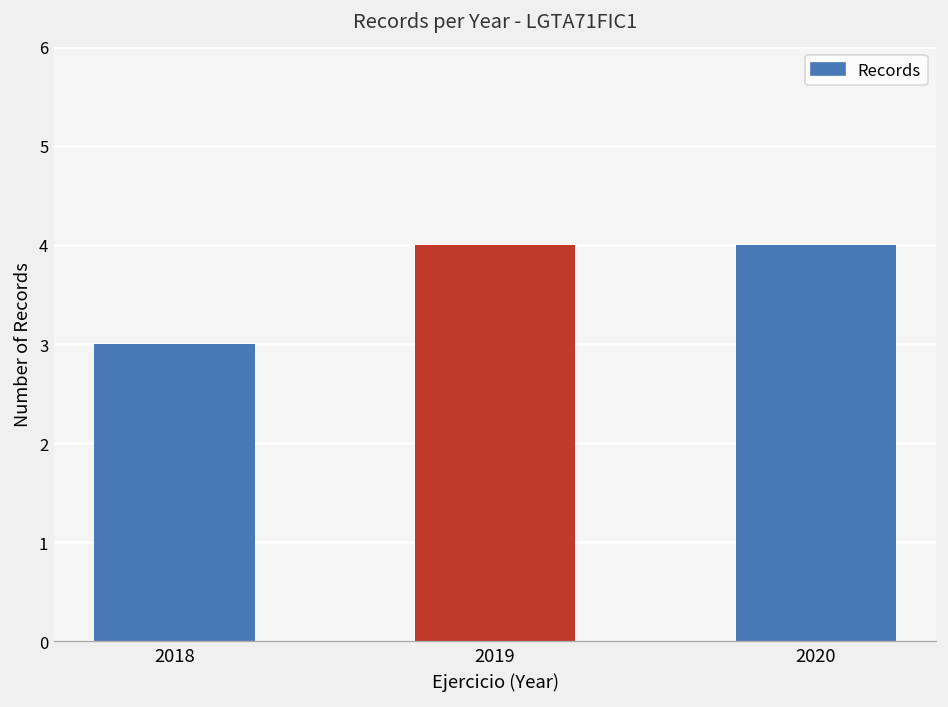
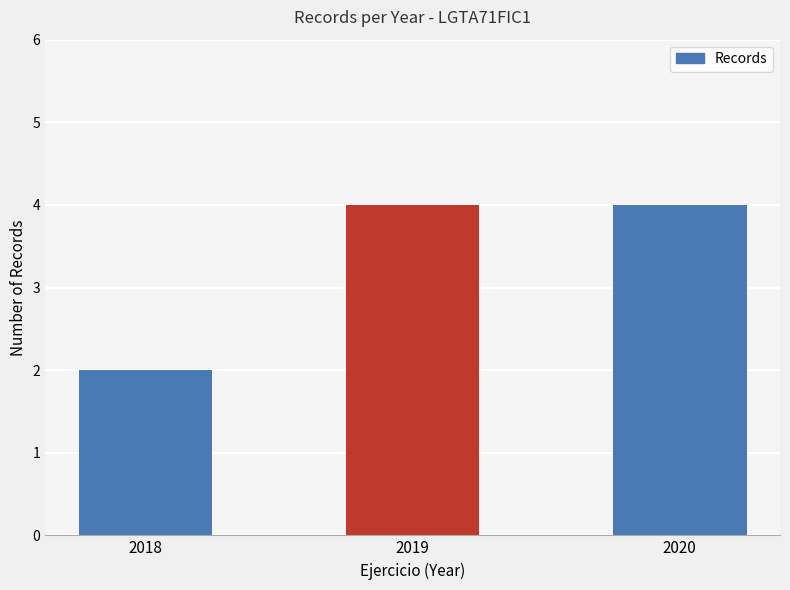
2018: 3 -> 2
